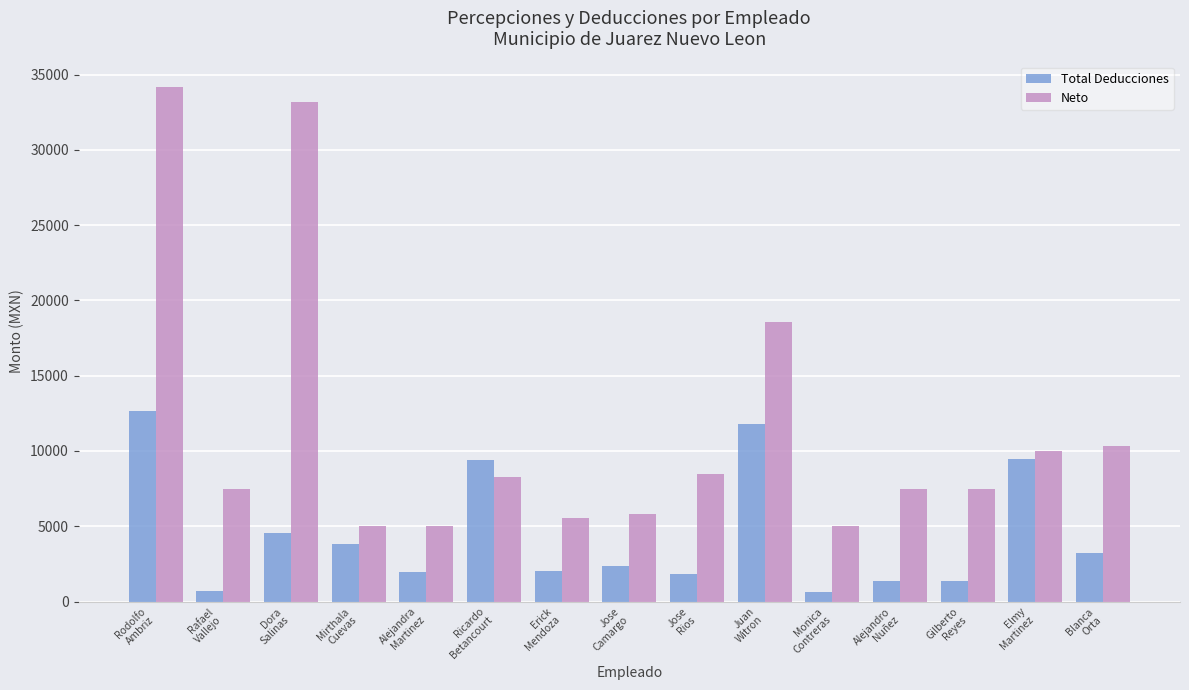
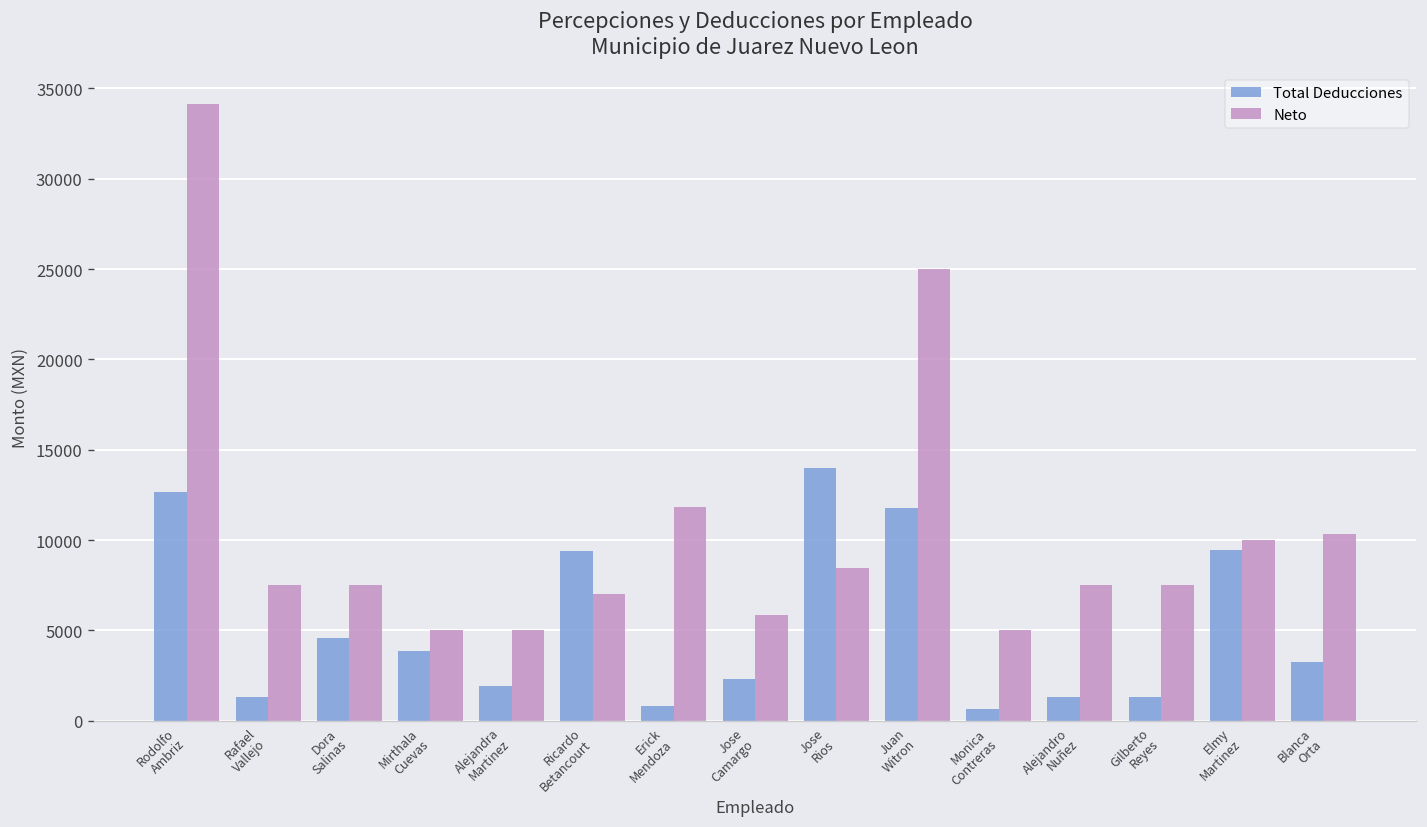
Total Deducciones, Rafael Vallejo: 700 -> 1300
Neto, Dora Salinas: 33200 -> 7500
Neto, Ricardo Betancourt: 8300 -> 7000
Total Deducciones, Erick Mendoza: 2000 -> 800
Neto, Erick Mendoza: 5500 -> 11800
Total Deducciones, Jose Rios: 1800 -> 14000
Neto, Juan Witron: 18500 -> 25000
